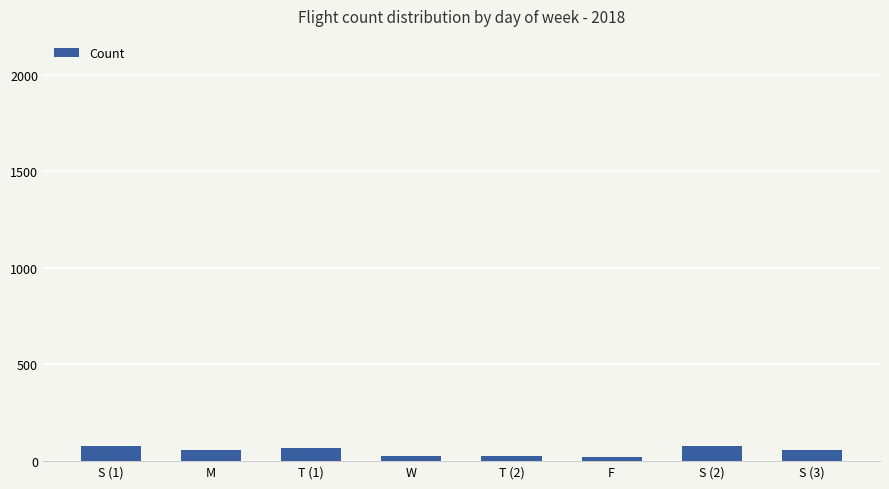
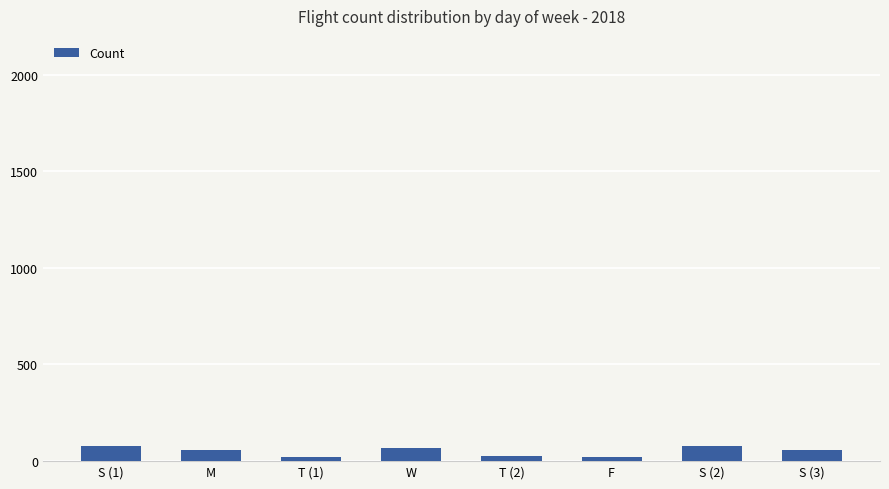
T (1): 70 -> 20
W: 20 -> 70
